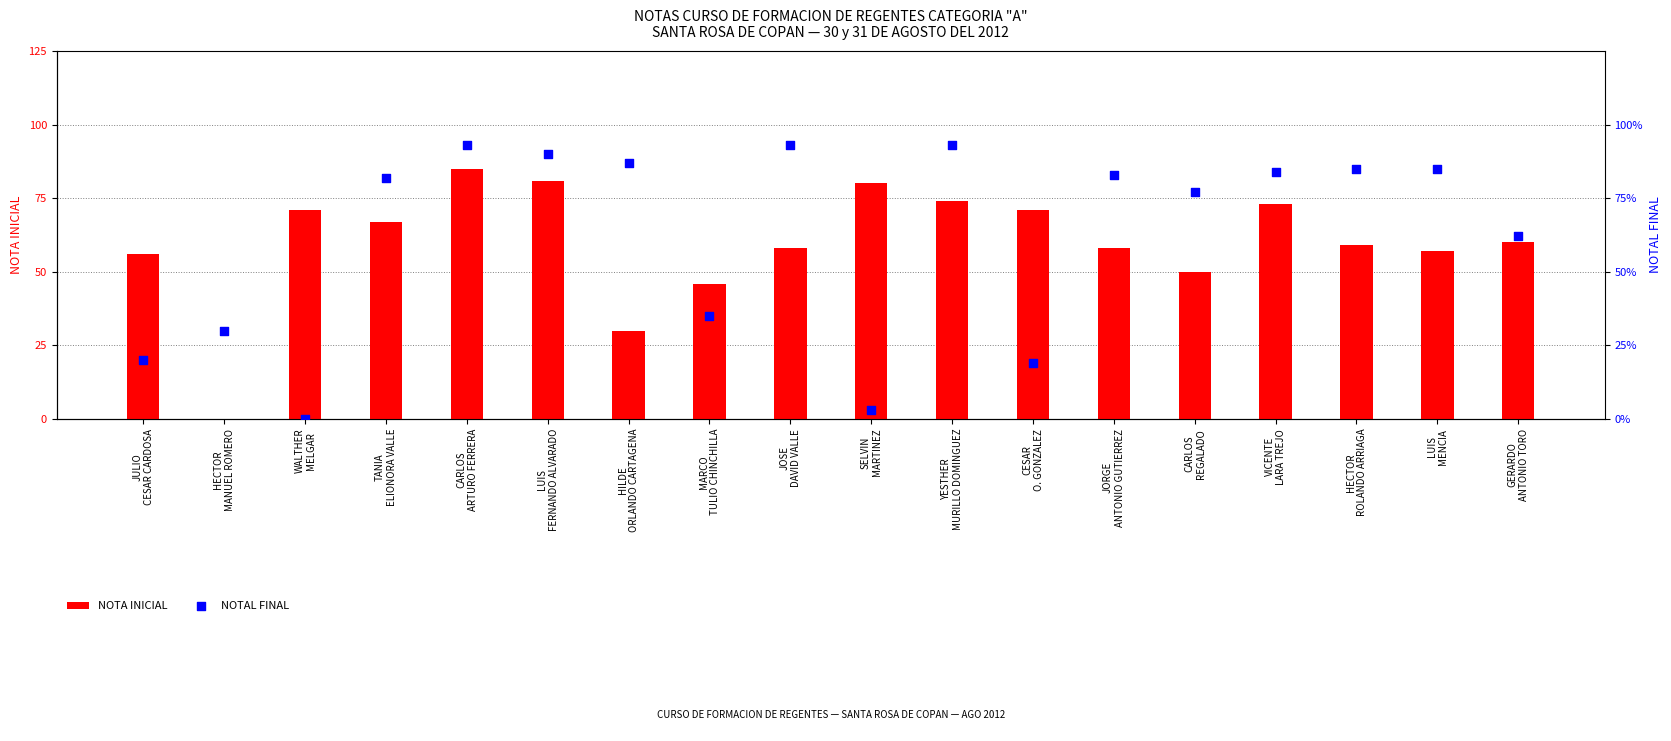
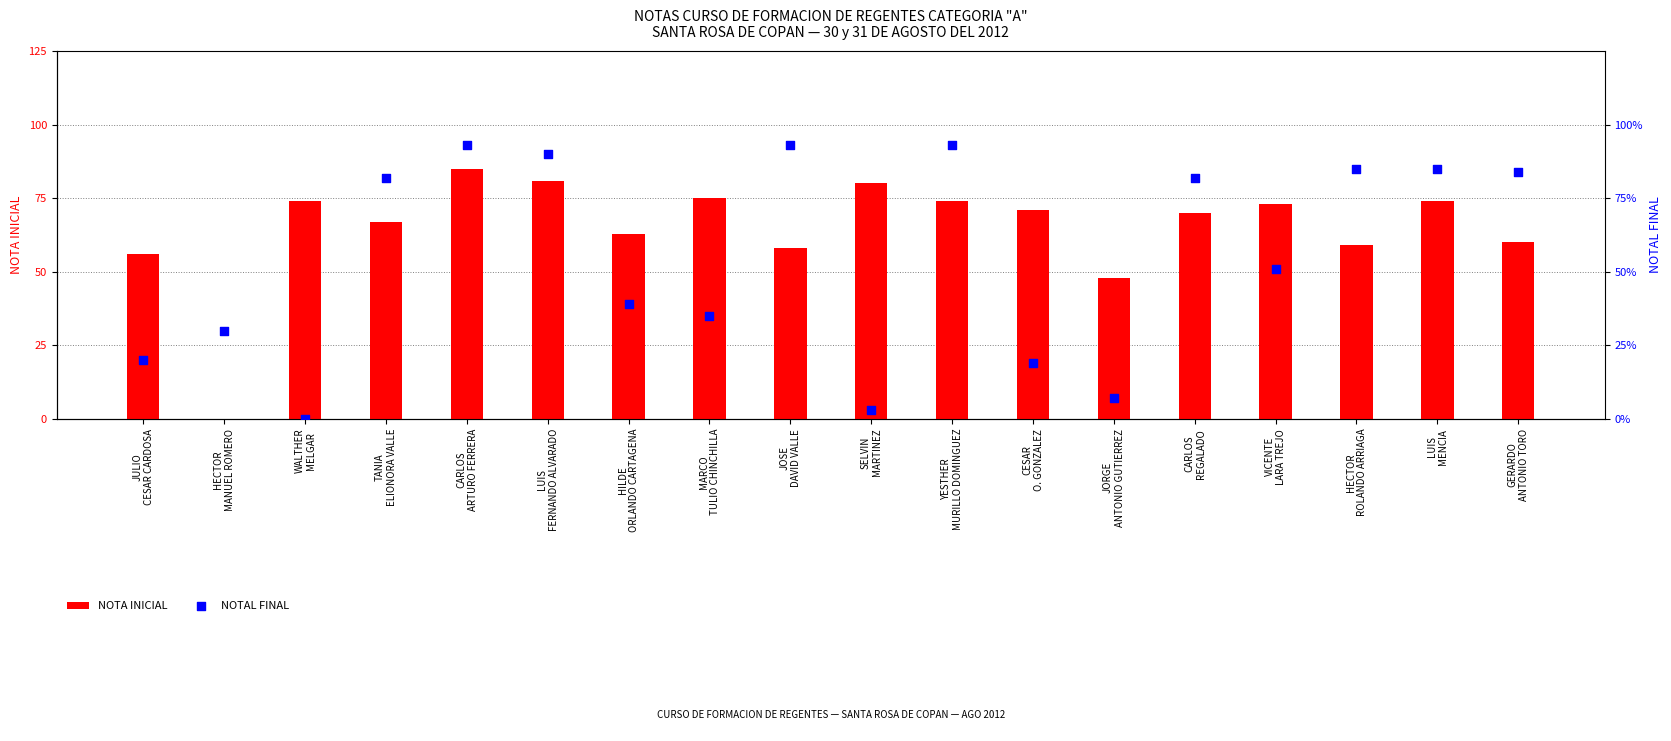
NOTA INICIAL, WALTHER MELGAR: 71 -> 74
NOTA INICIAL, HILDE ORLANDO CARTAGENA: 30 -> 63
NOTA INICIAL, MARCO TULIO CHINCHILLA: 46 -> 75
NOTA INICIAL, JORGE ANTONIO GUTIERREZ: 58 -> 48
NOTA INICIAL, CARLOS REGALADO: 50 -> 70
NOTA INICIAL, LUIS MENCIA: 57 -> 74
NOTAL FINAL, HILDE ORLANDO CARTAGENA: 87% -> 39%
NOTAL FINAL, JORGE ANTONIO GUTIERREZ: 83% -> 7%
NOTAL FINAL, CARLOS REGALADO: 77% -> 82%
NOTAL FINAL, VICENTE LARA TREJO: 84% -> 51%
NOTAL FINAL, GERARDO ANTONIO TORO: 62% -> 84%
